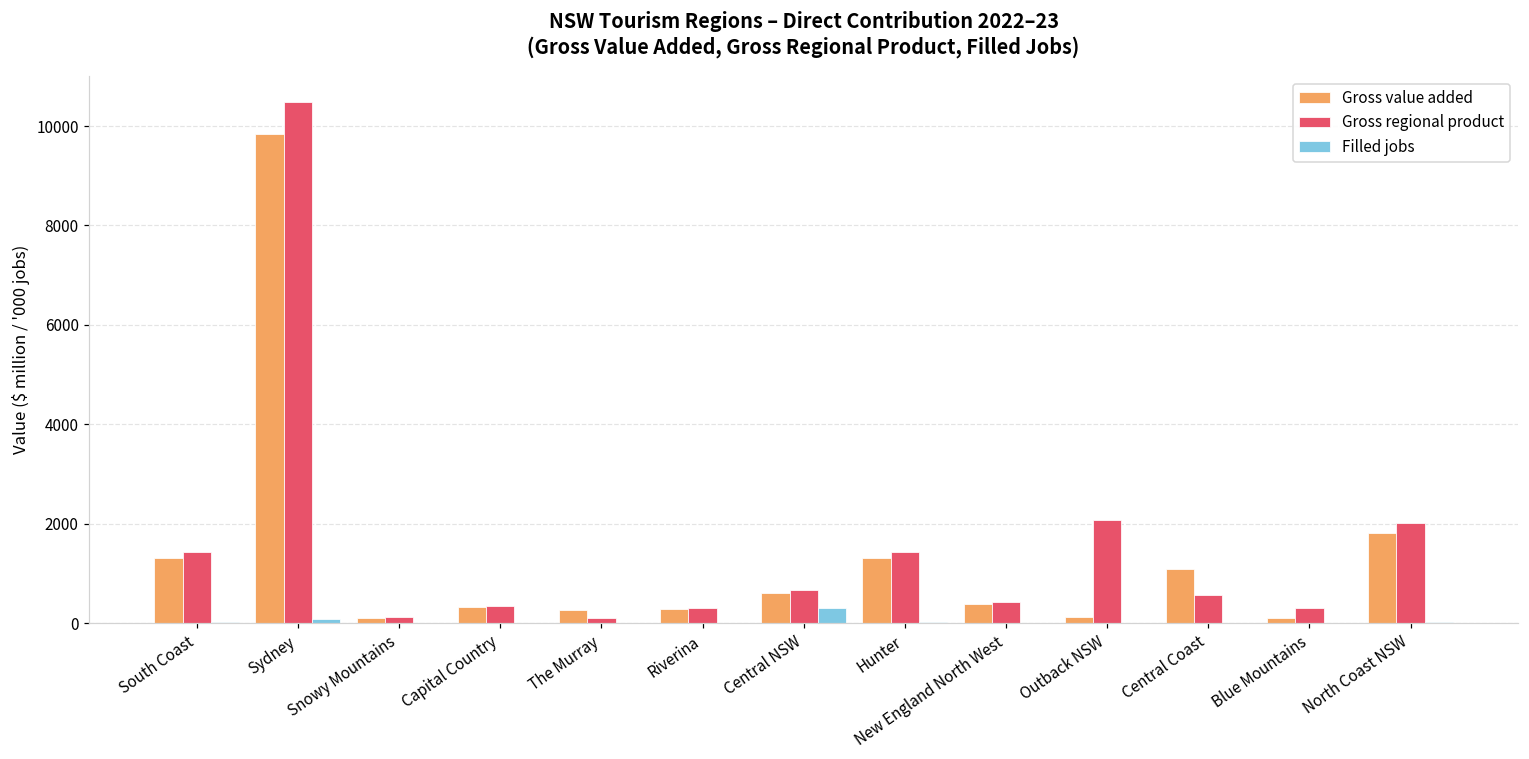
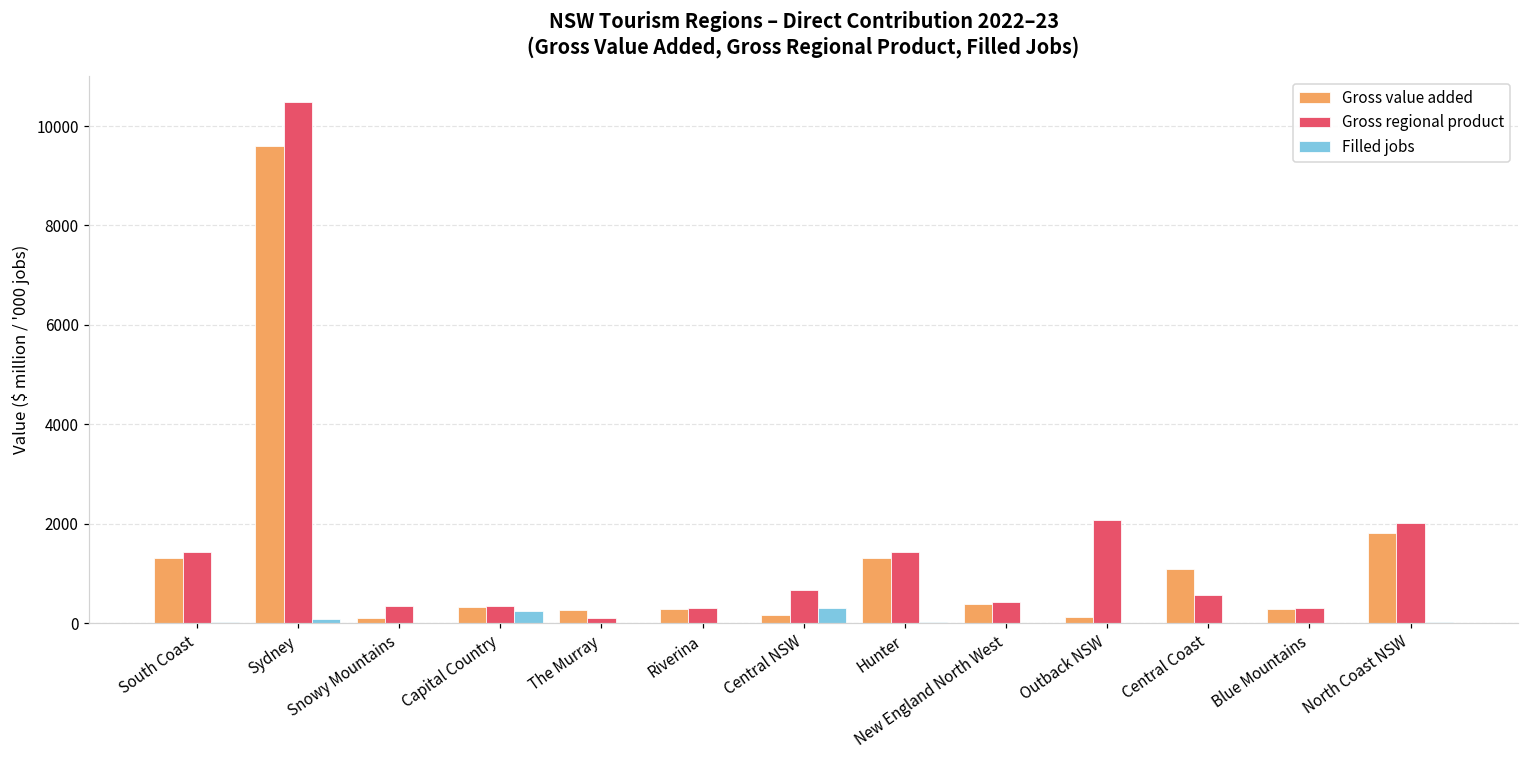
Gross value added, Sydney: 9800 -> 9600
Gross regional product, Snowy Mountains: 100 -> 400
Filled jobs, Capital Country: 0 -> 200
Gross value added, Central NSW: 600 -> 200
Gross value added, Blue Mountains: 100 -> 300
